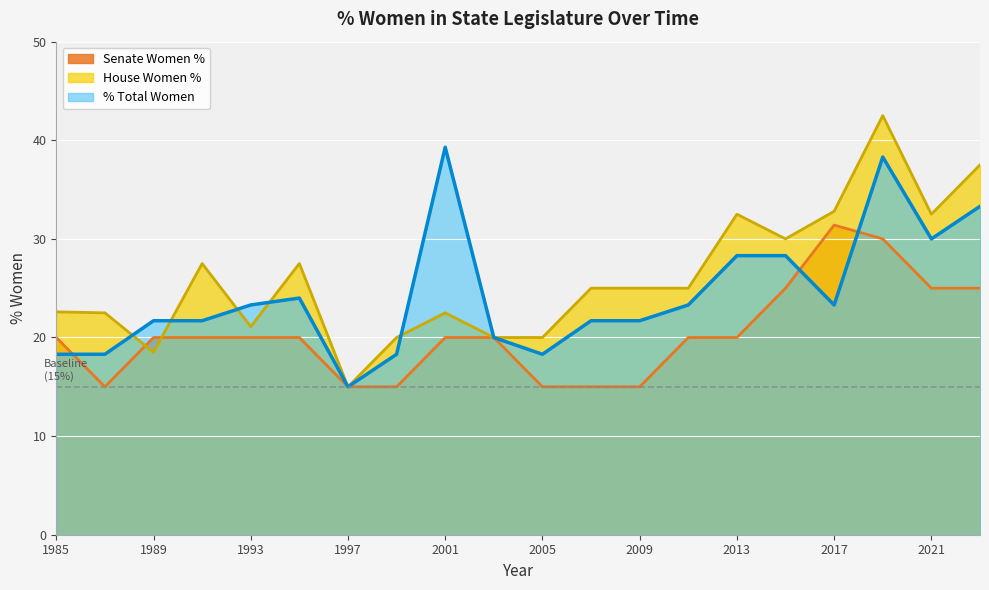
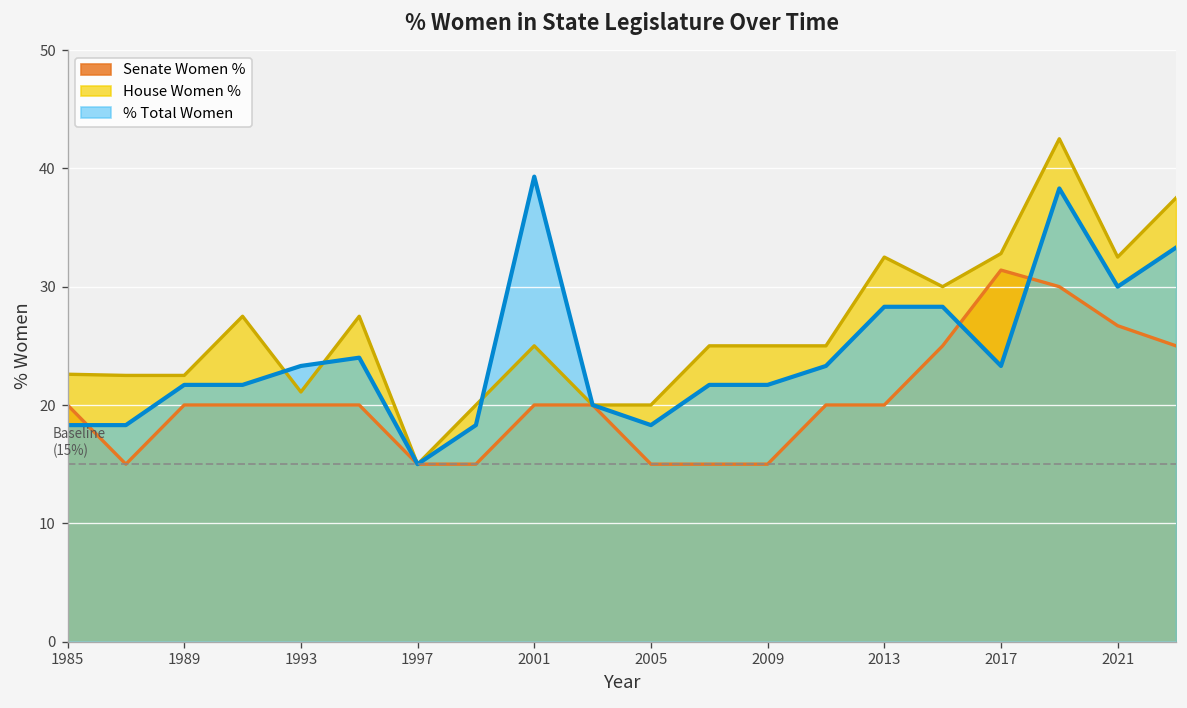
House Women %, 1989: 19 -> 23
House Women %, 2001: 23 -> 25
Senate Women %, 2021: 25 -> 27
